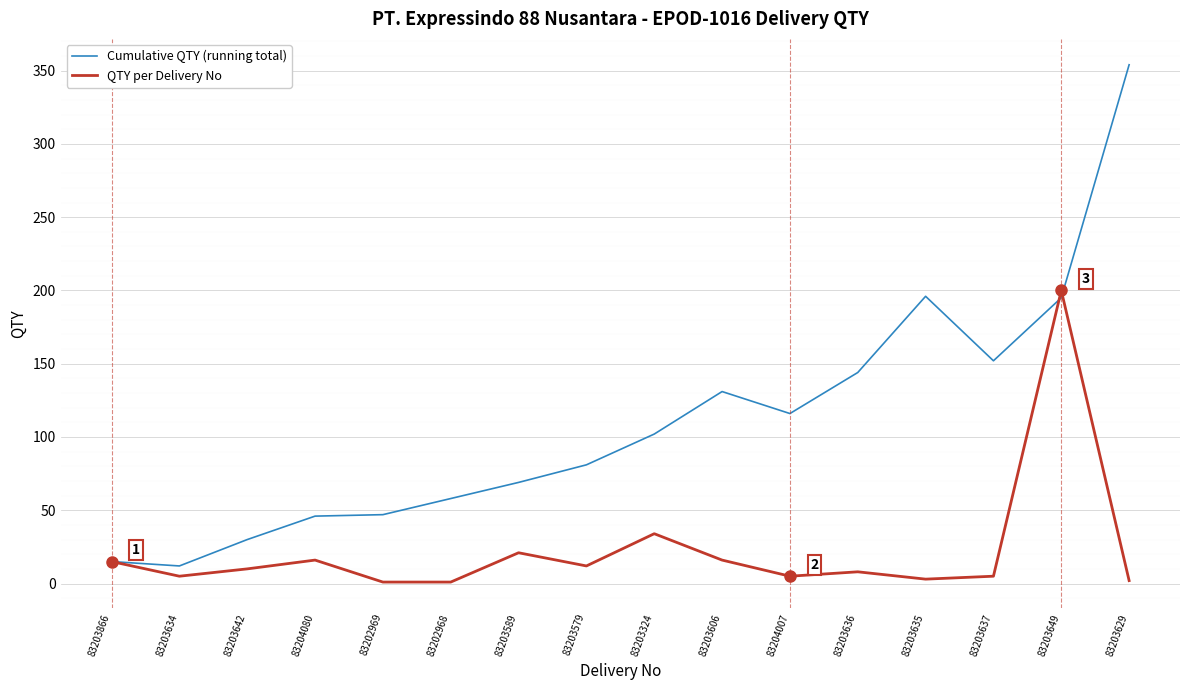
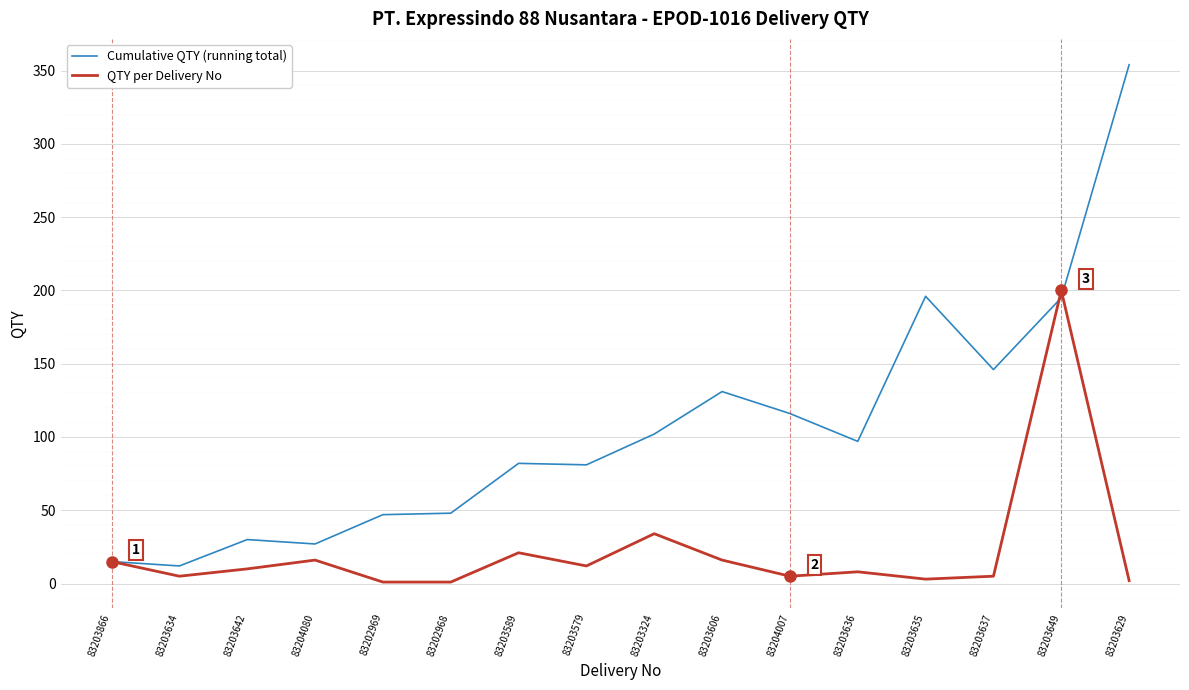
Cumulative QTY (running total), 83204080: 46 -> 27
Cumulative QTY (running total), 83202968: 58 -> 48
Cumulative QTY (running total), 83203589: 69 -> 82
Cumulative QTY (running total), 83203636: 144 -> 97
Cumulative QTY (running total), 83203637: 152 -> 146
